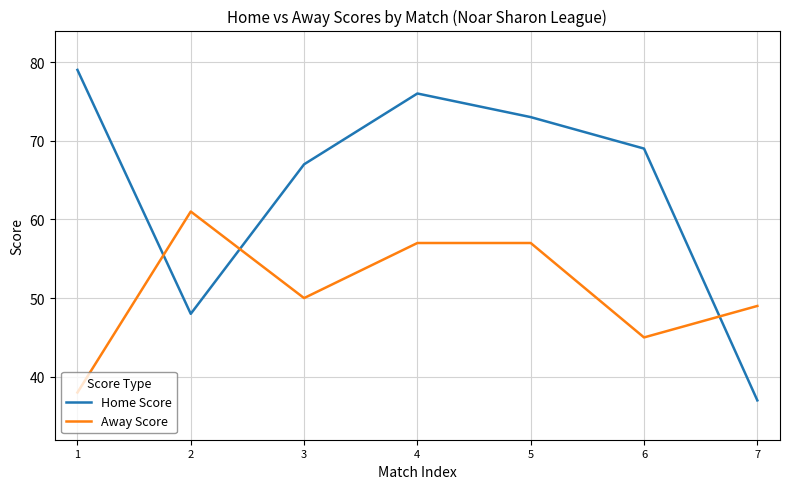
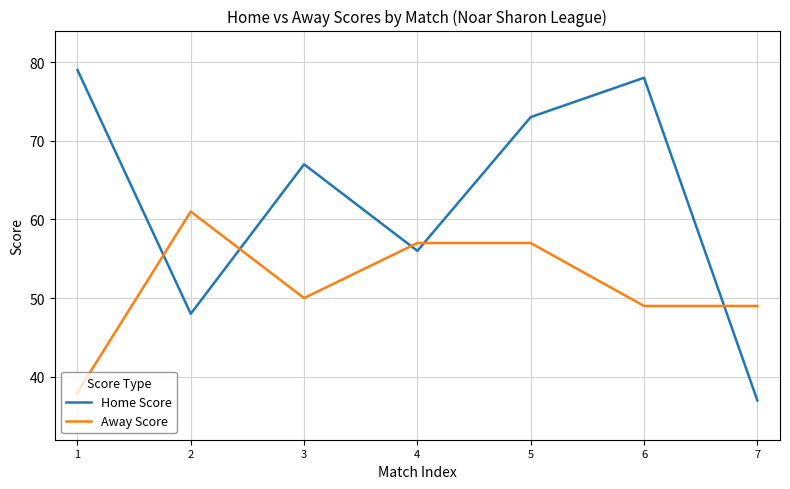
Home Score, 4: 76 -> 56
Home Score, 6: 69 -> 78
Away Score, 6: 45 -> 49
